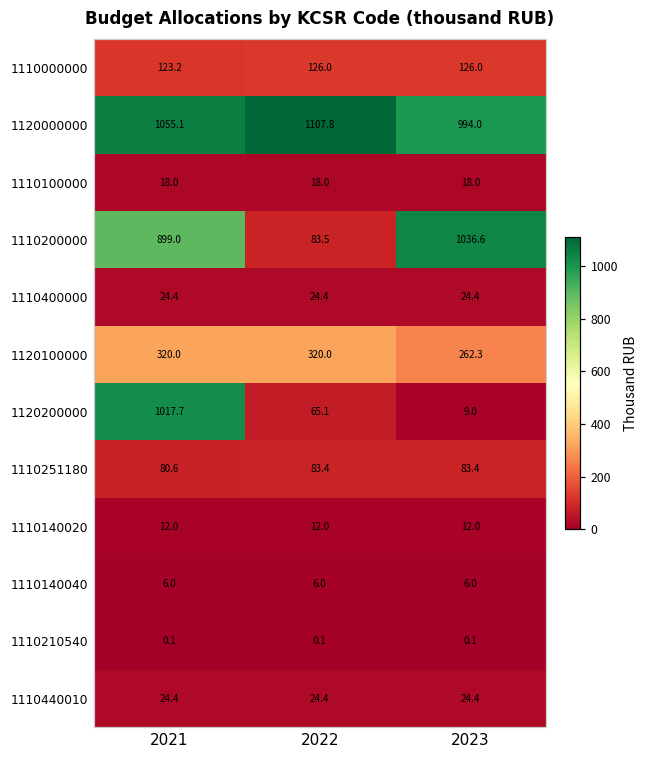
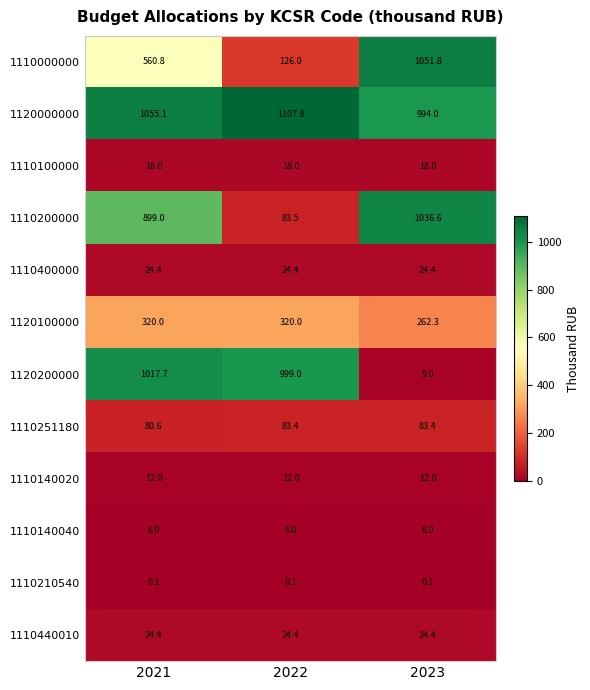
1110000000, 2021: 123.2 -> 560.8
1110000000, 2023: 126.0 -> 1051.8
1120200000, 2022: 65.1 -> 999.0
